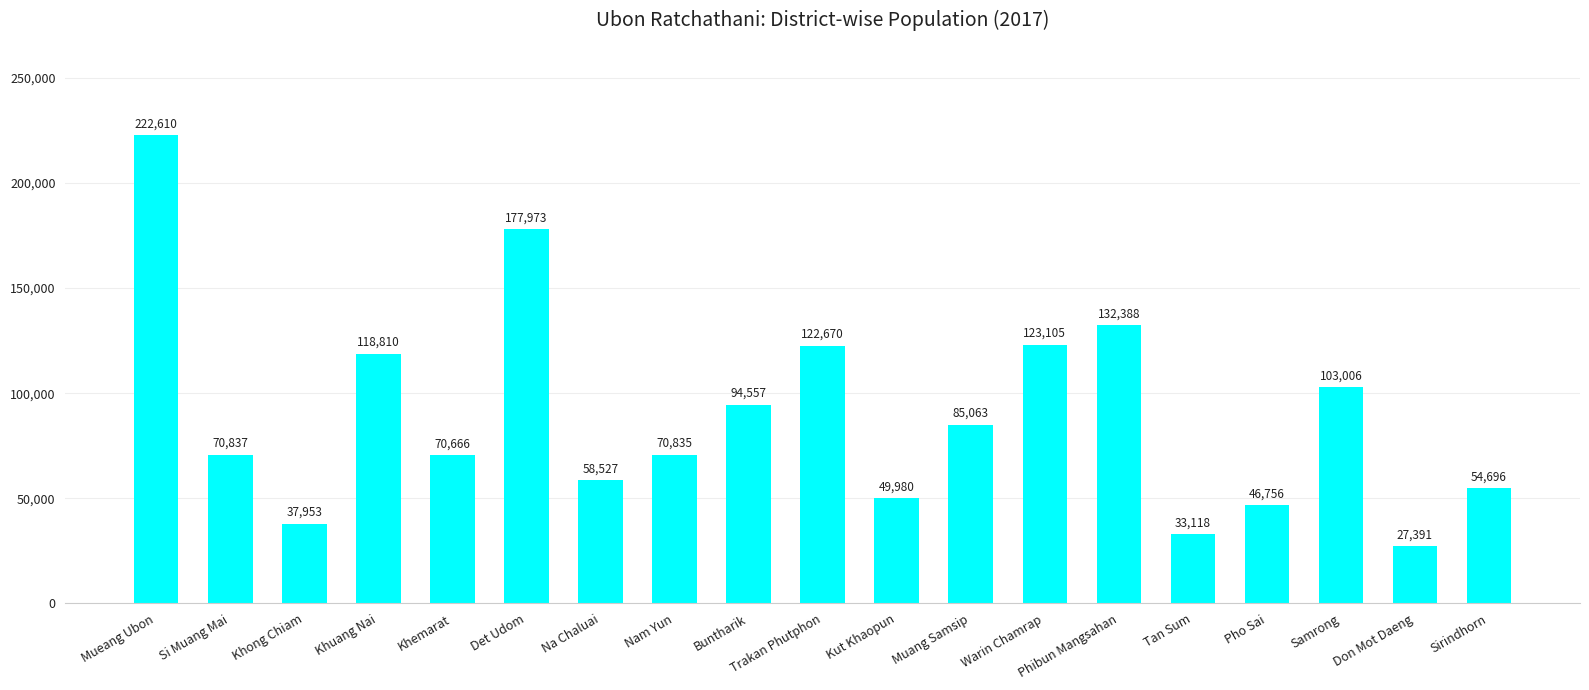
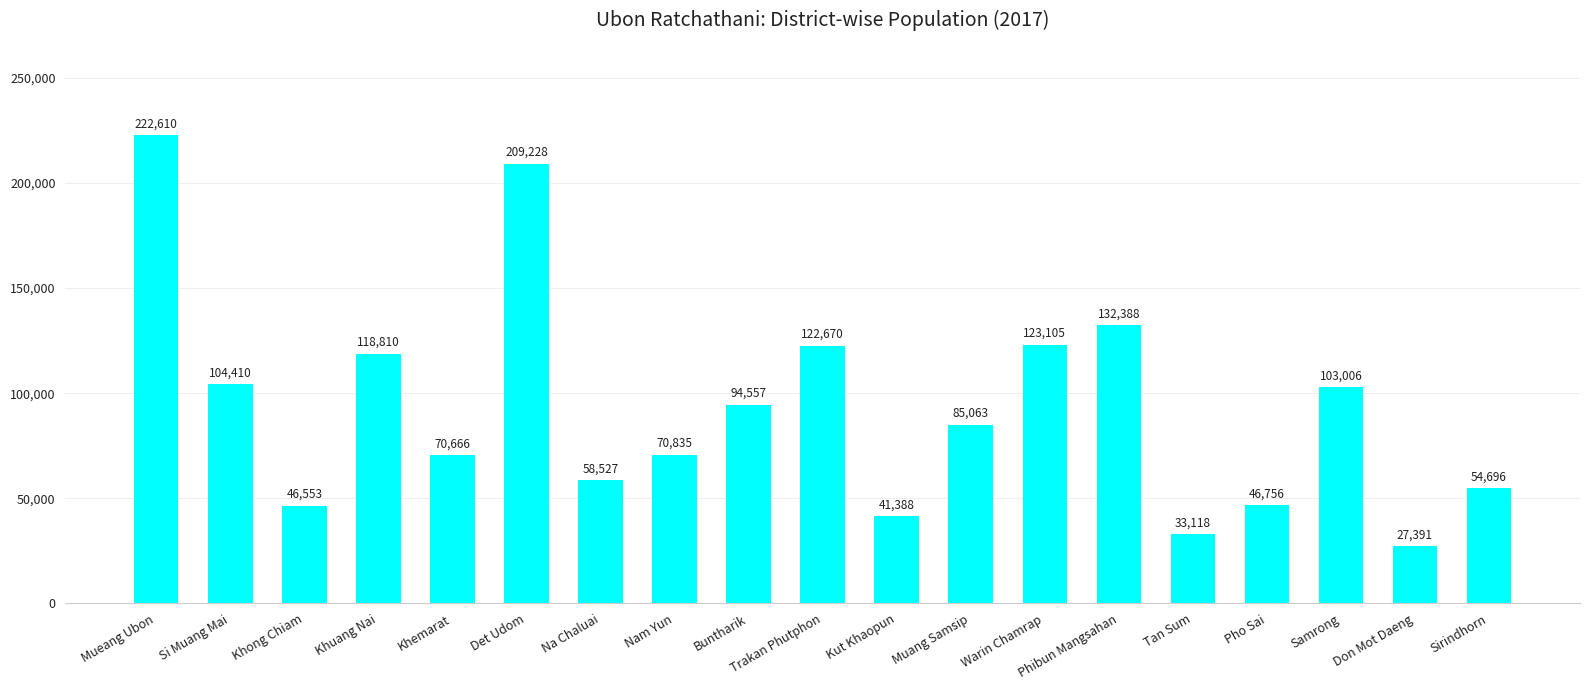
Si Muang Mai: 70,837 -> 104,410
Khong Chiam: 37,953 -> 46,553
Det Udom: 177,973 -> 209,228
Kut Khaopun: 49,980 -> 41,388
